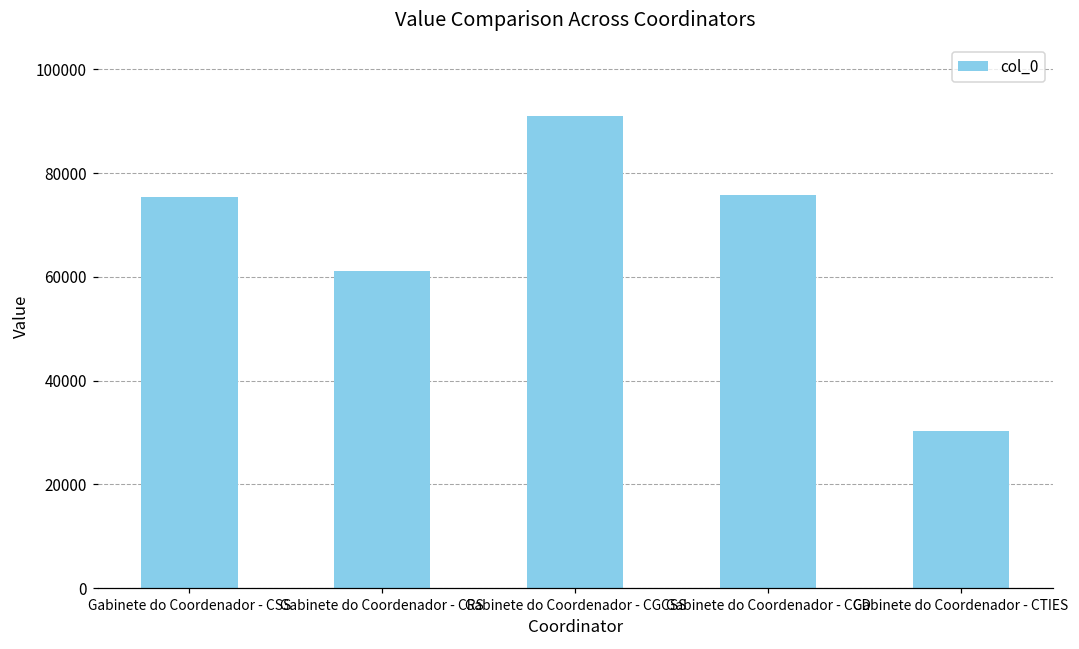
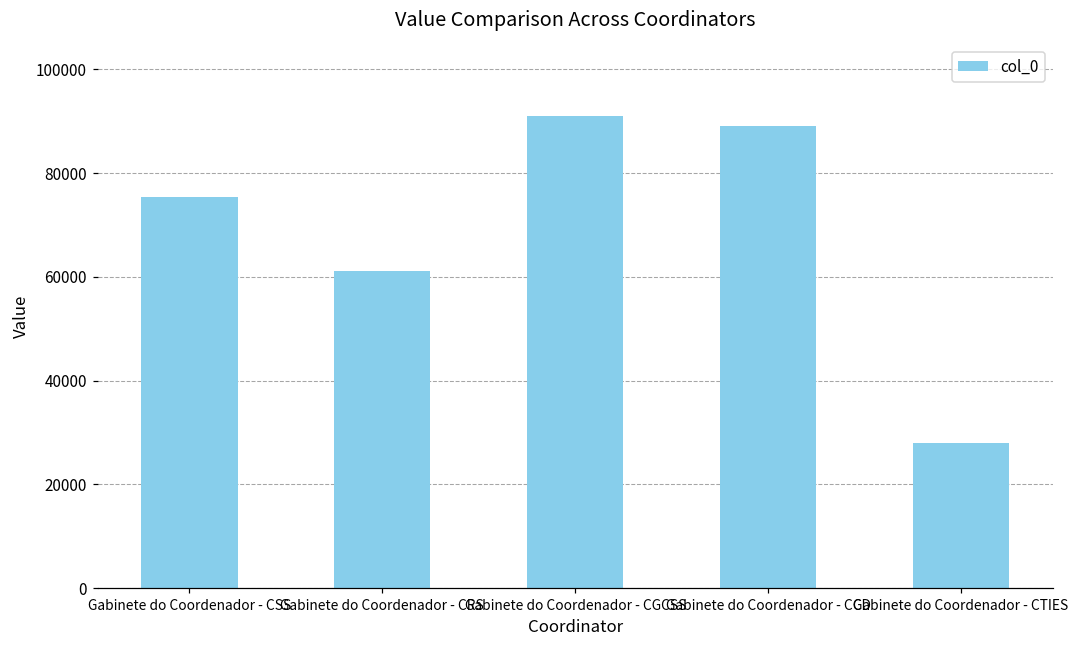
Gabinete do Coordenador - CCD: 76000 -> 89000
Gabinete do Coordenador - CTIES: 30000 -> 28000
